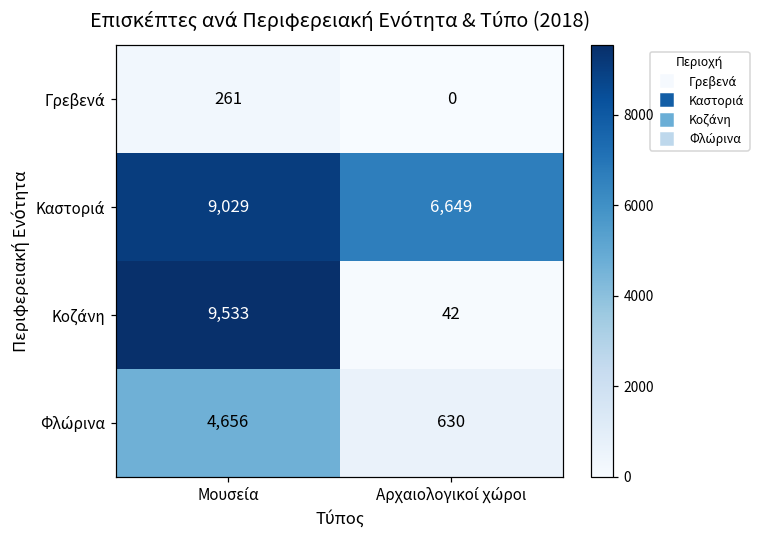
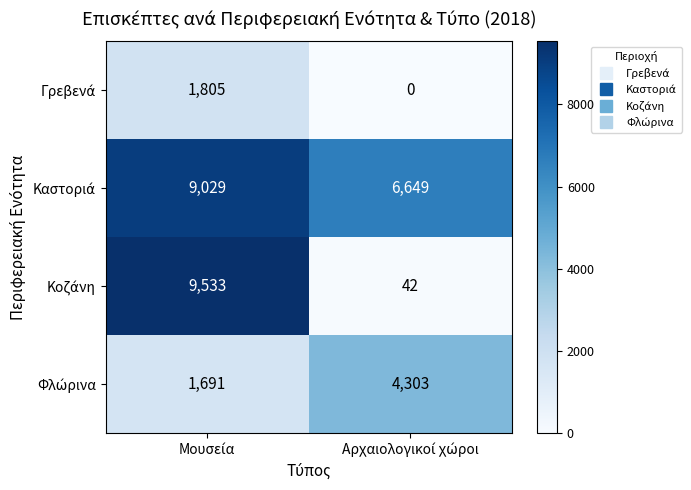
Γρεβενά, Μουσεία: 261 -> 1,805
Φλώρινα, Μουσεία: 4,656 -> 1,691
Φλώρινα, Αρχαιολογικοί χώροι: 630 -> 4,303
